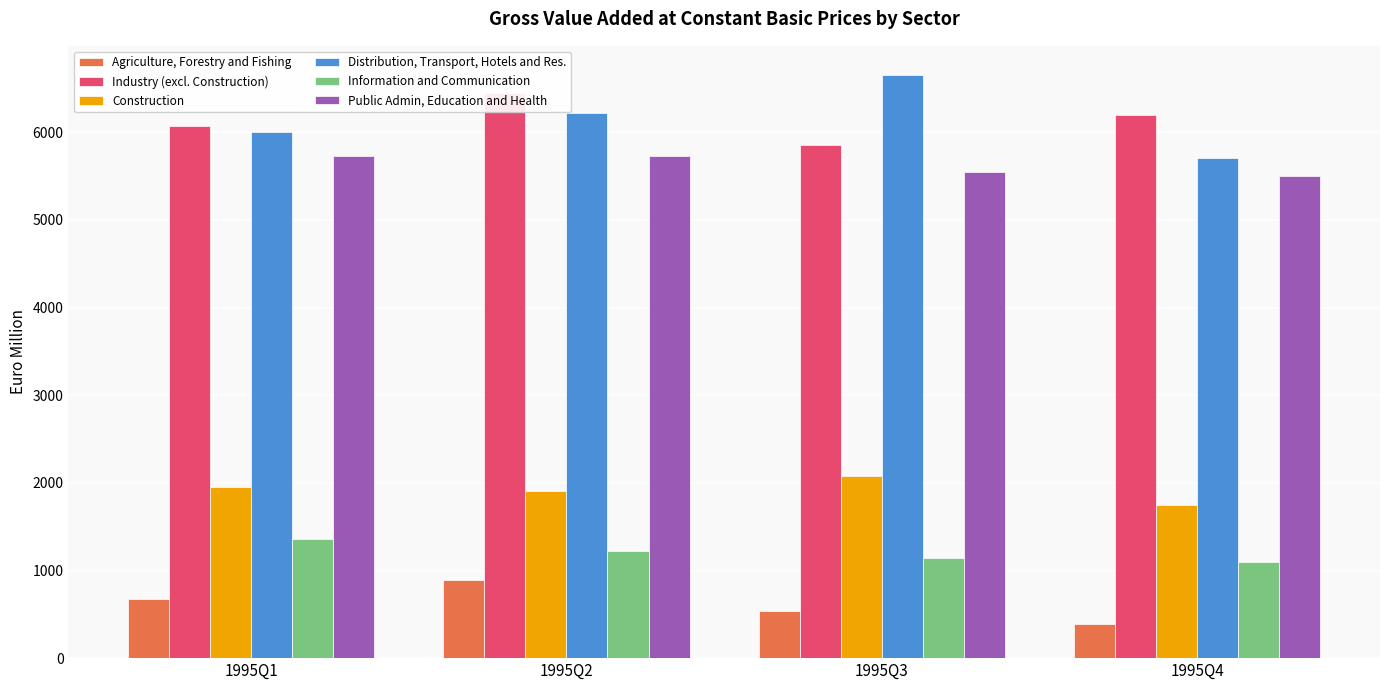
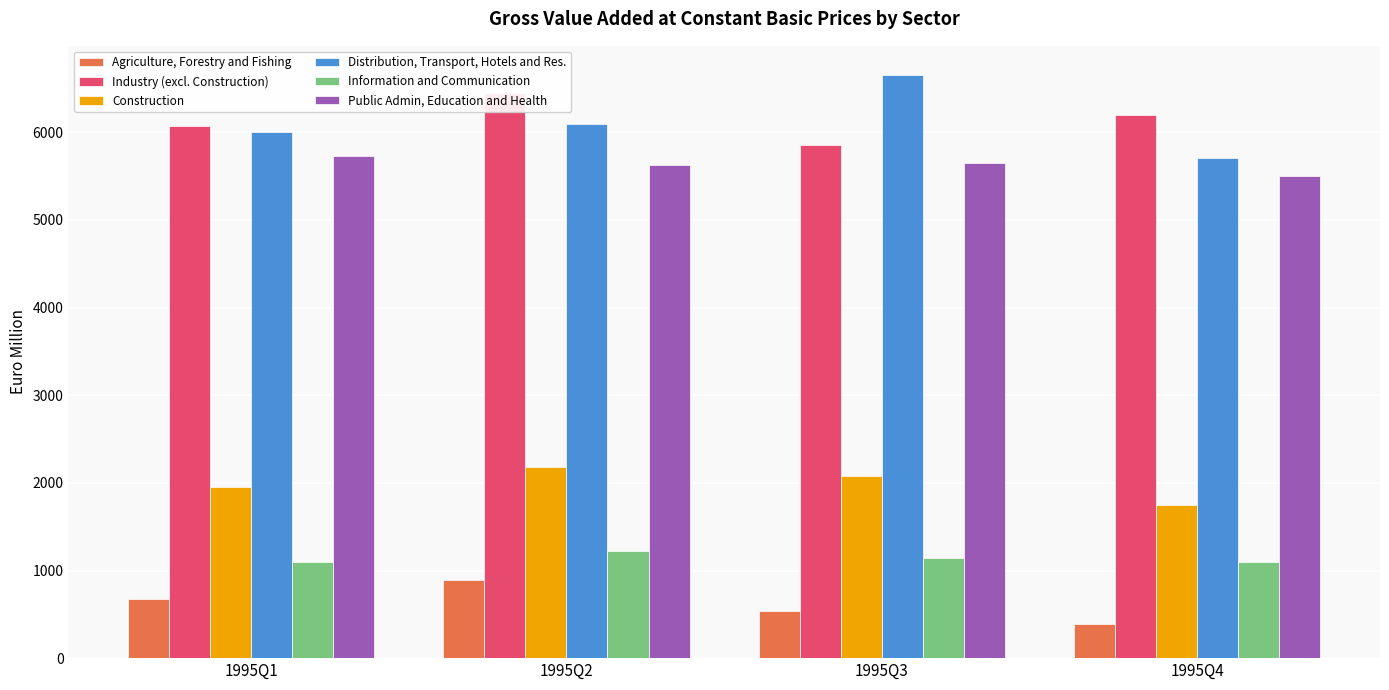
Information and Communication, 1995Q1: 1400 -> 1100
Construction, 1995Q2: 1900 -> 2200
Distribution, Transport, Hotels and Res., 1995Q2: 6200 -> 6100
Public Admin, Education and Health, 1995Q2: 5700 -> 5600
Public Admin, Education and Health, 1995Q3: 5500 -> 5700
